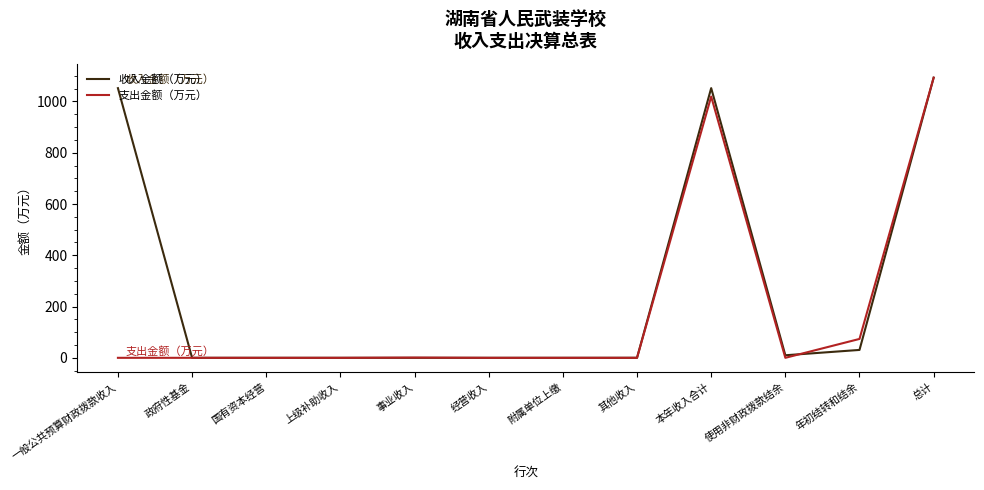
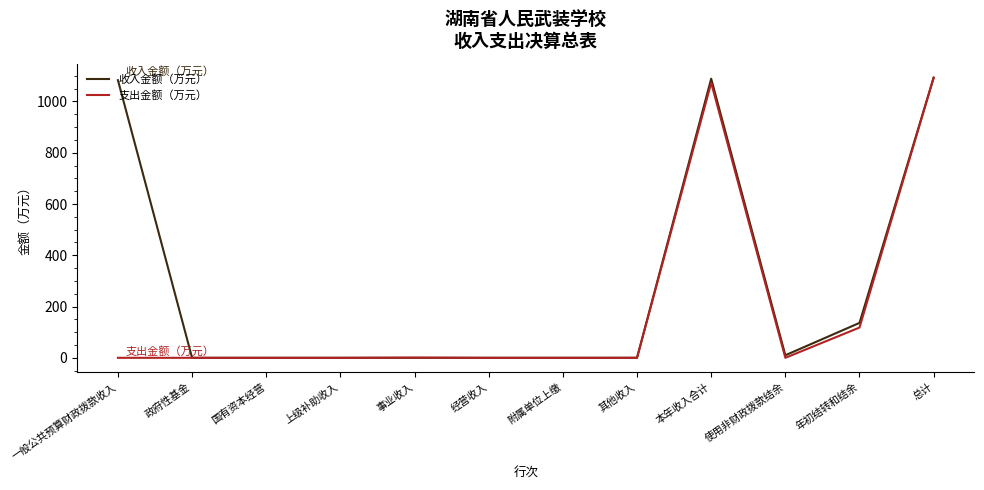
收入金额（万元）, 一般公共预算财政拨款收入: 1050 -> 1080
收入金额（万元）, 本年收入合计: 1050 -> 1090
支出金额（万元）, 本年收入合计: 1020 -> 1070
收入金额（万元）, 年初结转和结余: 30 -> 140
支出金额（万元）, 年初结转和结余: 70 -> 120
